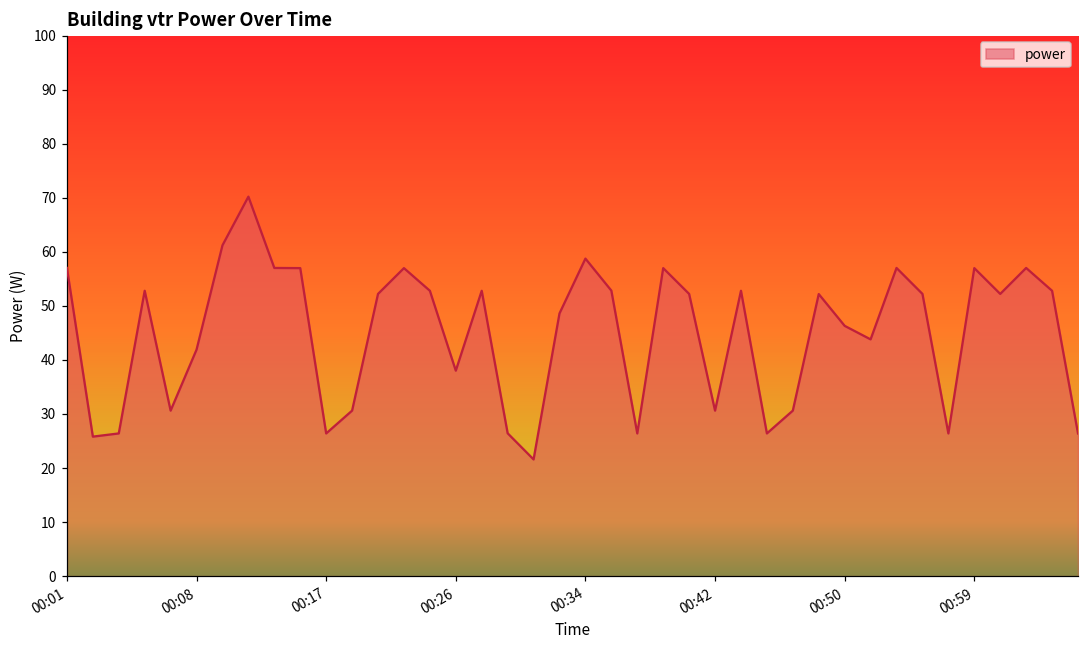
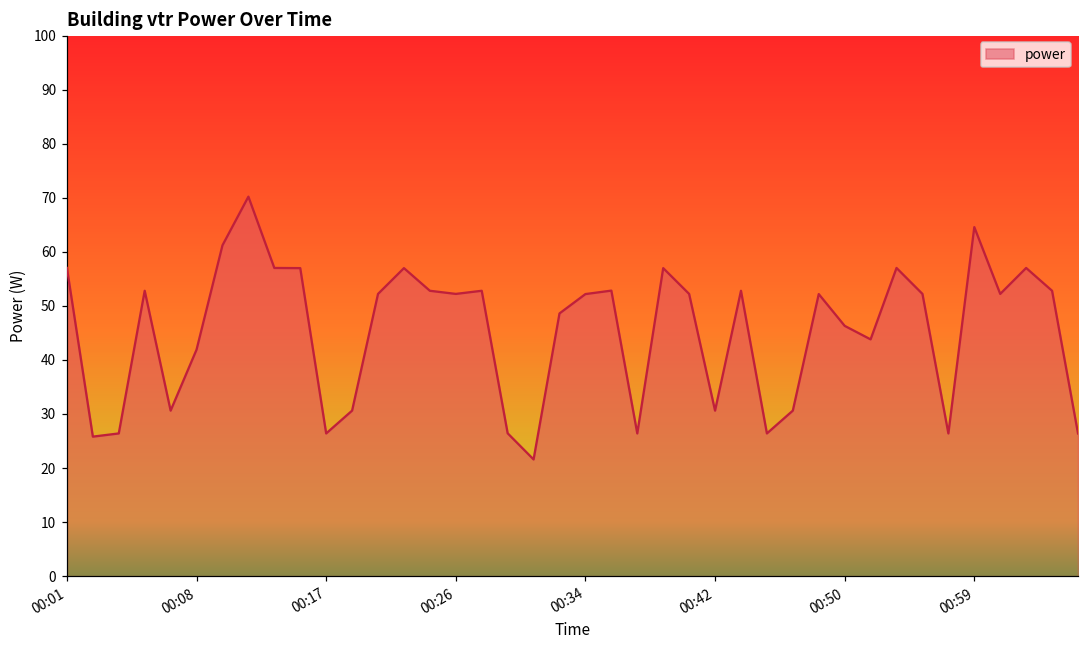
00:26: 38 -> 52
00:34: 59 -> 52
00:59: 57 -> 65
